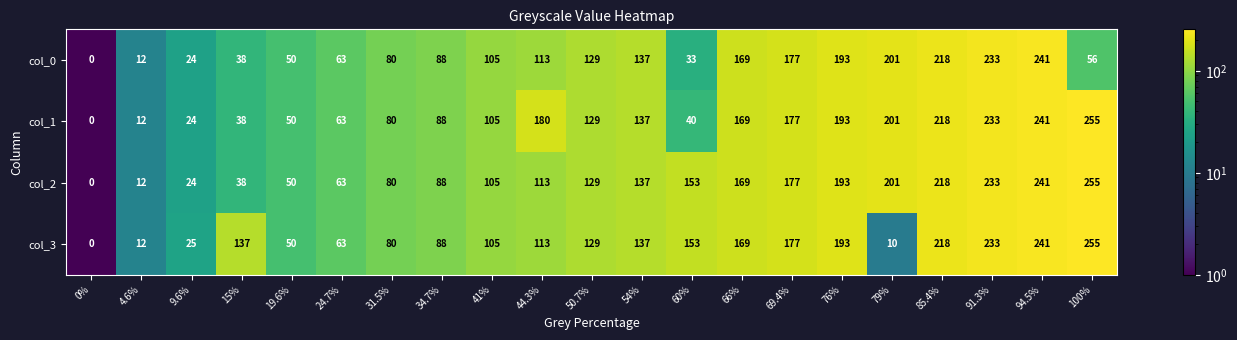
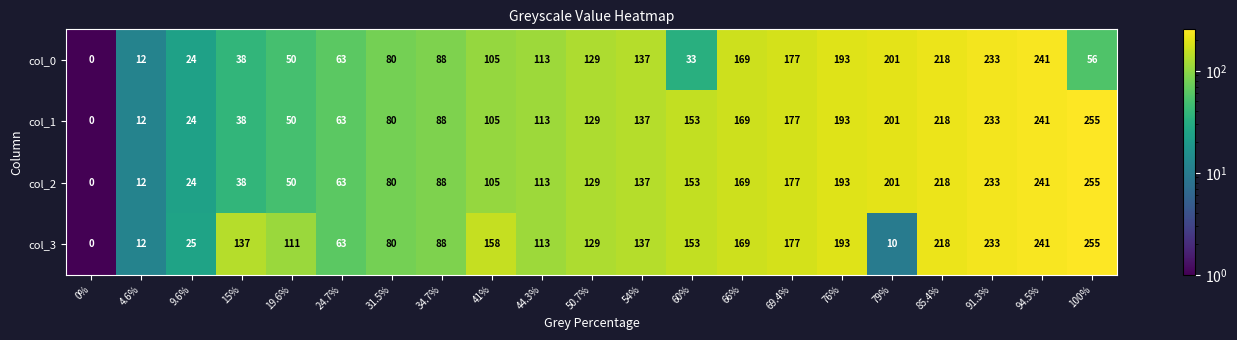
col_1, 44.3%: 180 -> 113
col_1, 60%: 40 -> 153
col_3, 19.6%: 50 -> 111
col_3, 41%: 105 -> 158
